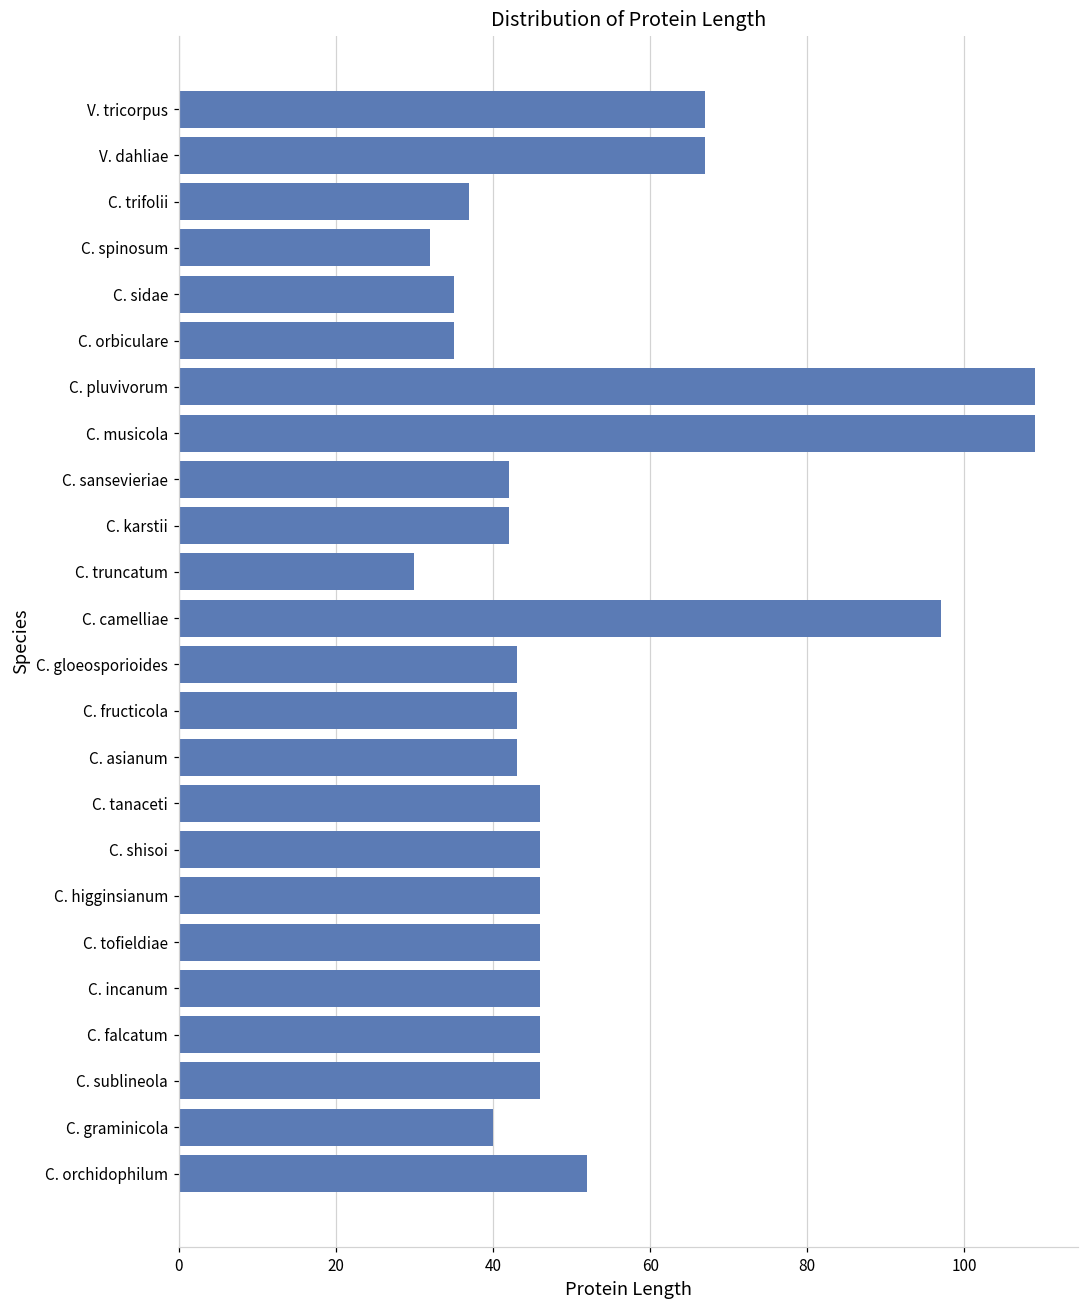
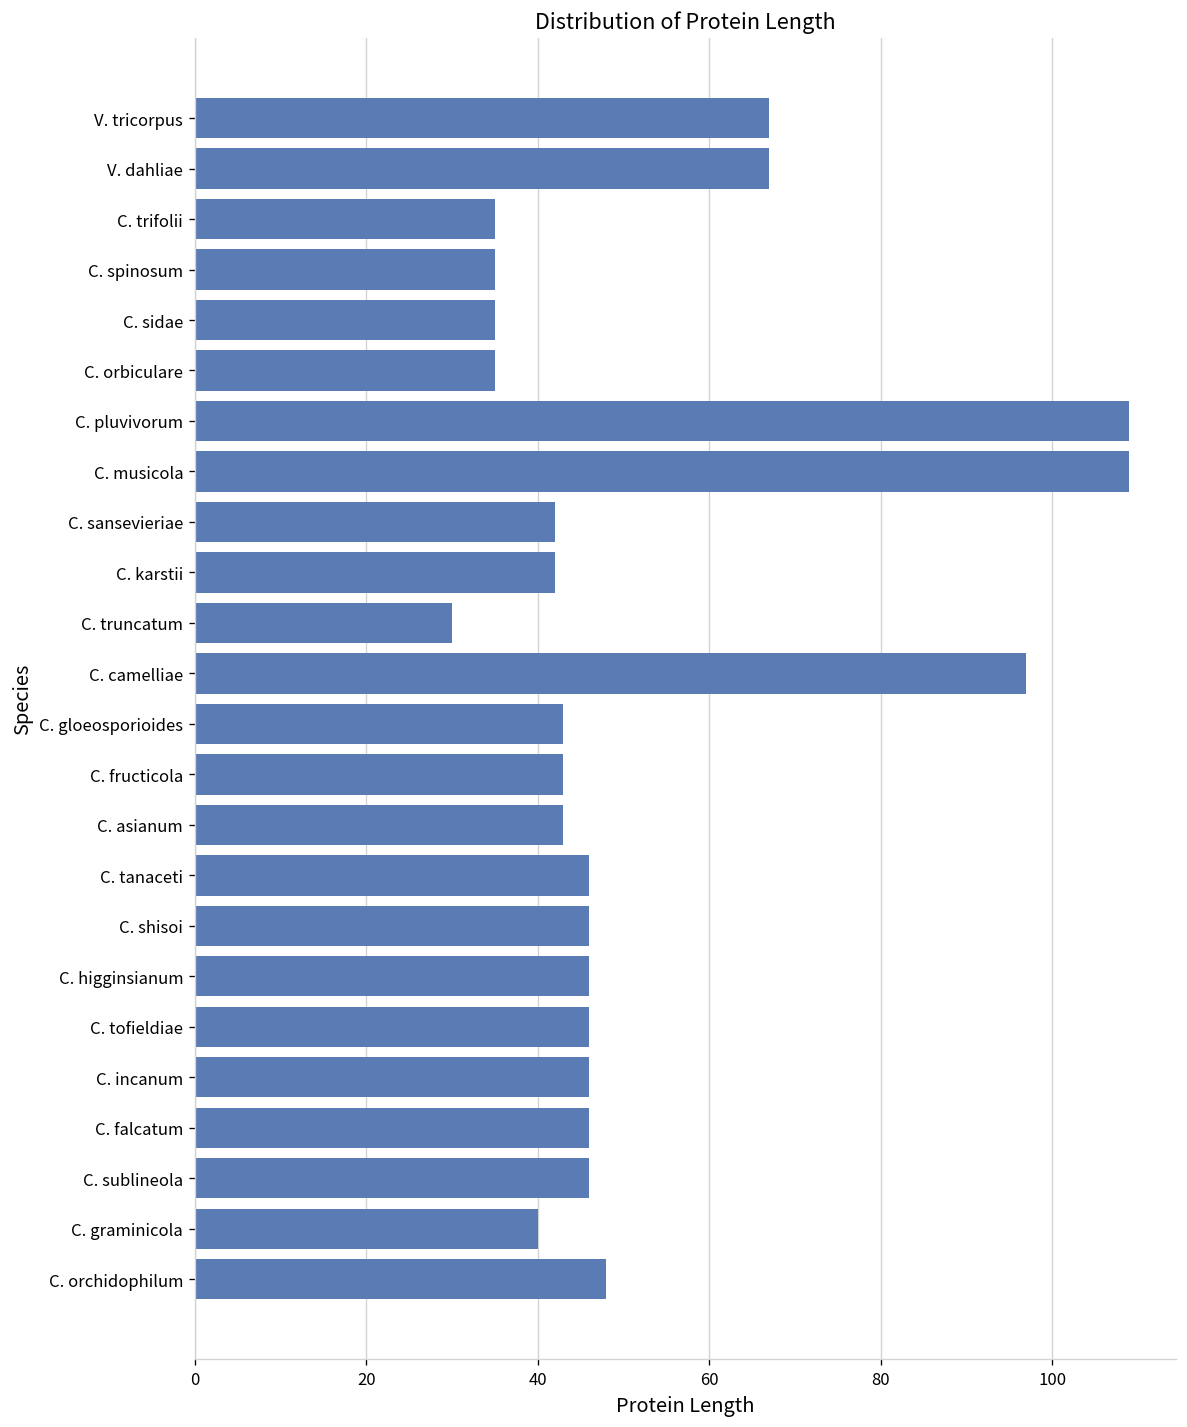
C. trifolii: 37 -> 35
C. spinosum: 32 -> 35
C. orchidophilum: 52 -> 48
